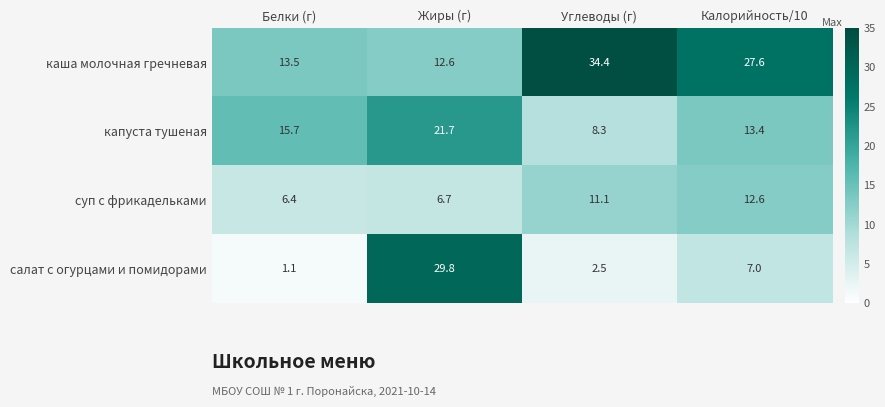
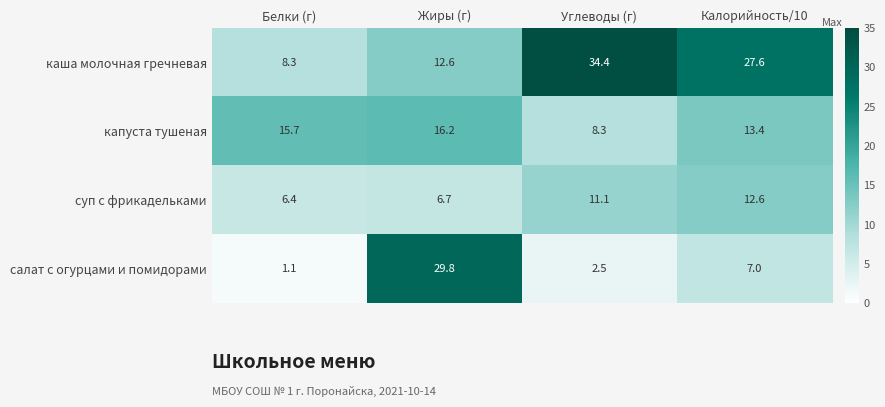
каша молочная гречневая, Белки (г): 13.5 -> 8.3
капуста тушеная, Жиры (г): 21.7 -> 16.2
